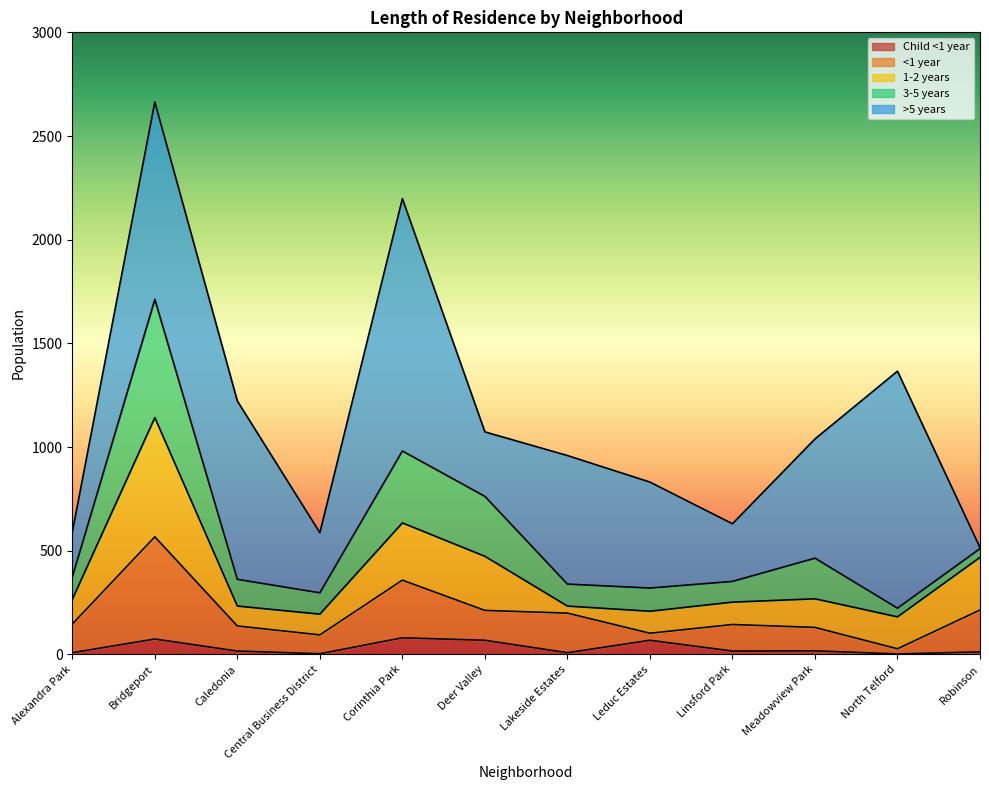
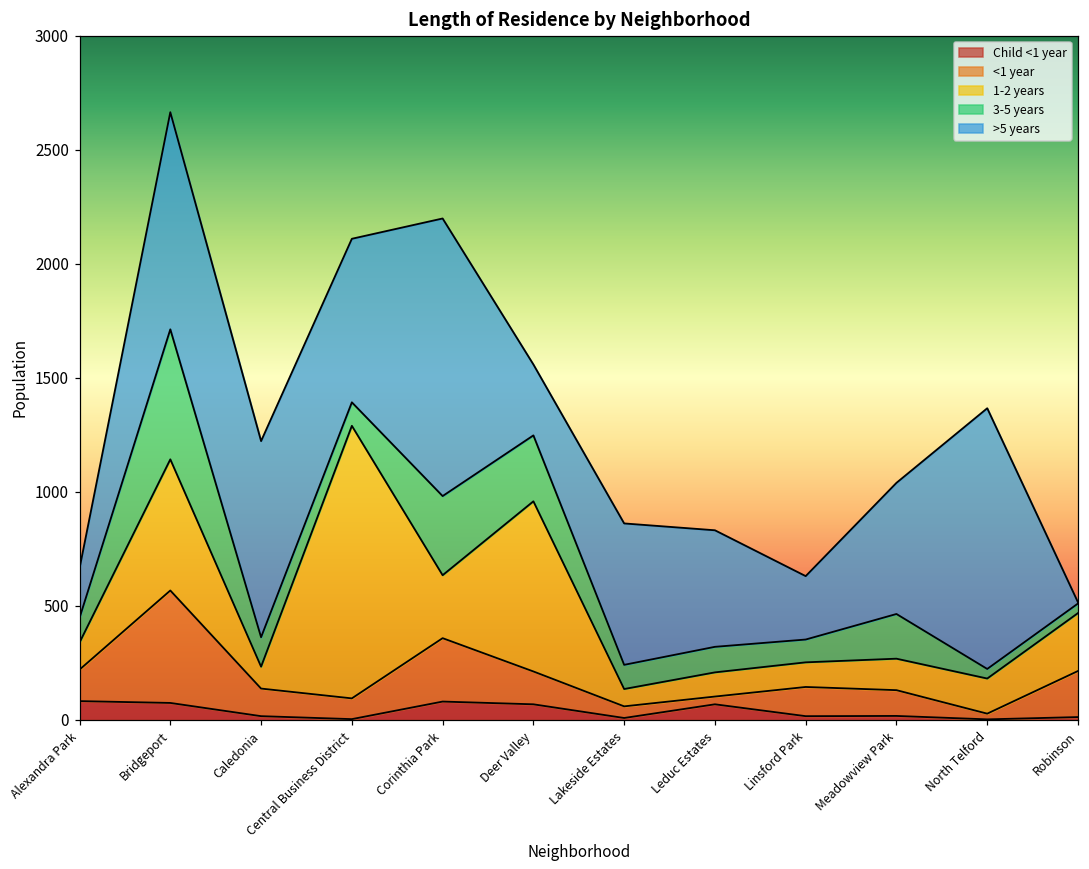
Child <1 year, Alexandra Park: 10 -> 80
1-2 years, Central Business District: 100 -> 1200
>5 years, Central Business District: 290 -> 720
1-2 years, Deer Valley: 260 -> 750
<1 year, Lakeside Estates: 190 -> 50
1-2 years, Lakeside Estates: 30 -> 80
